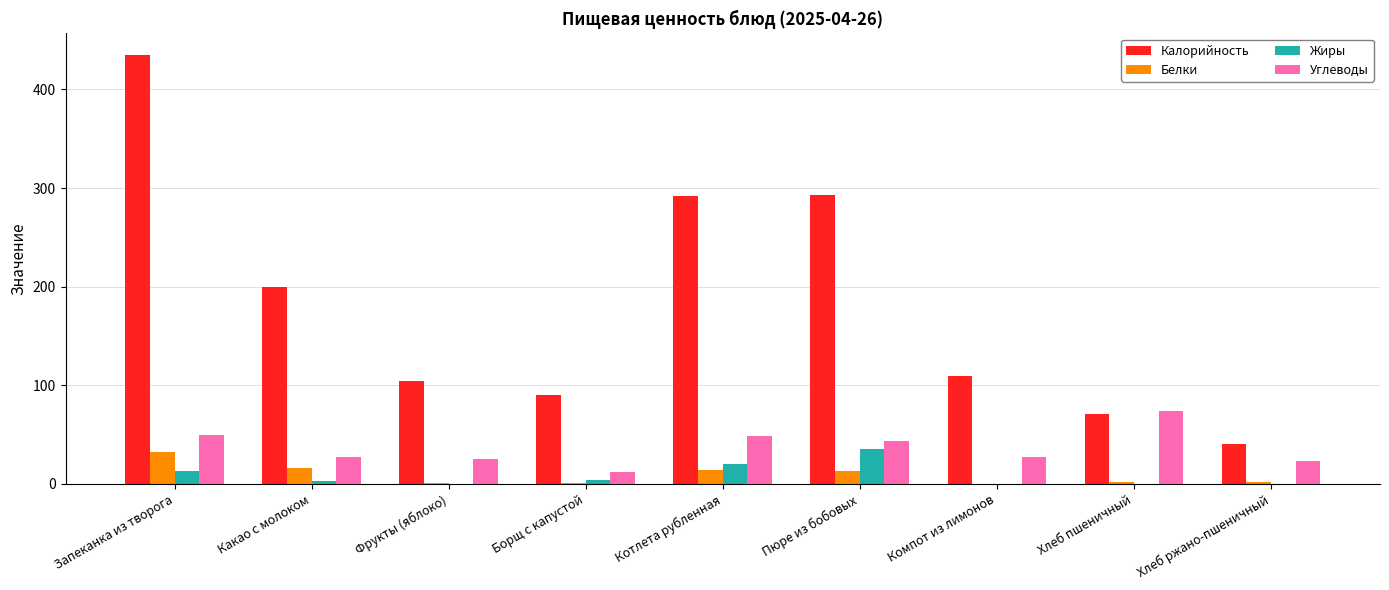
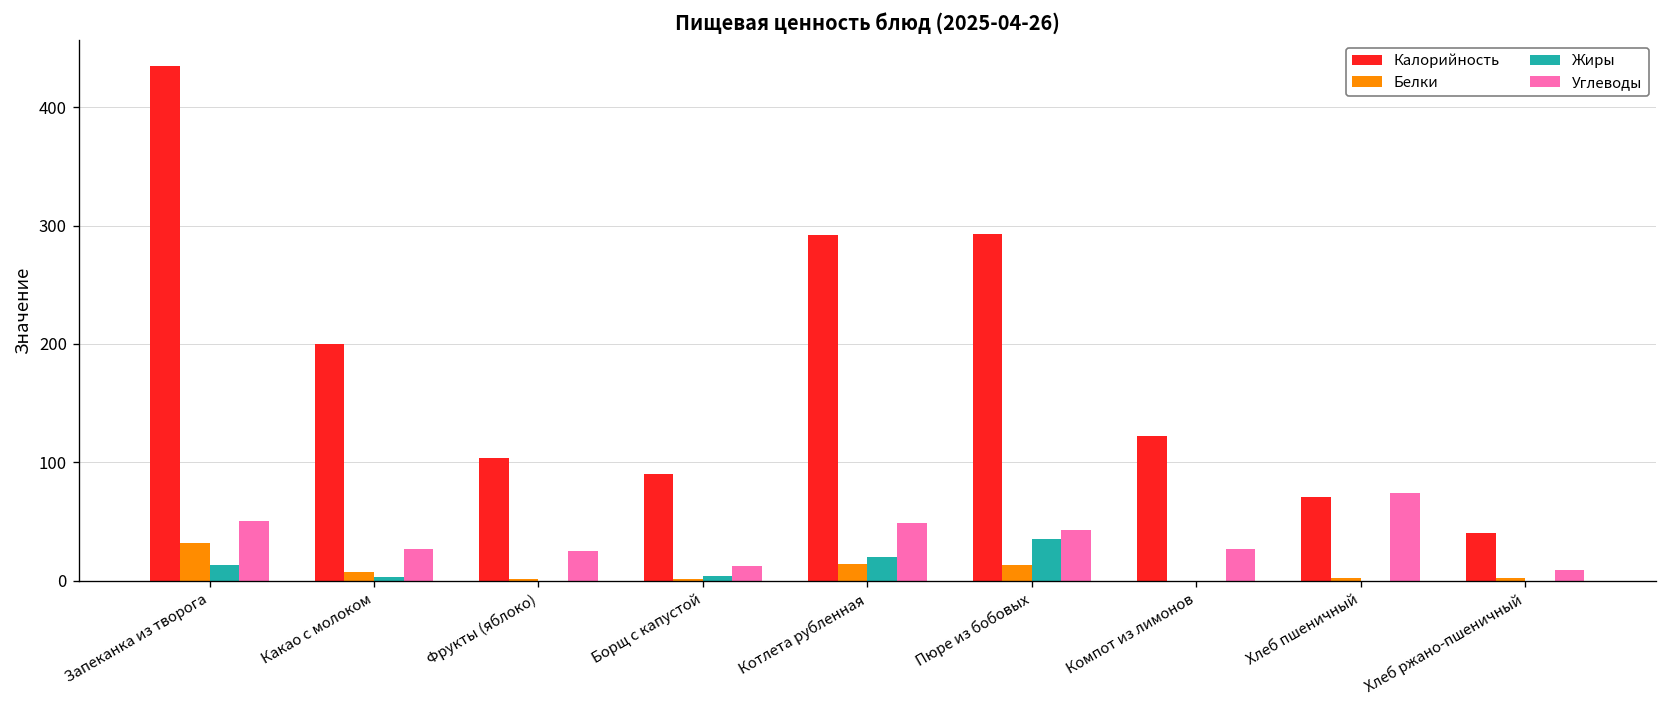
Белки, Какао с молоком: 20 -> 10
Калорийность, Компот из лимонов: 110 -> 120
Углеводы, Хлеб ржано-пшеничный: 20 -> 10
